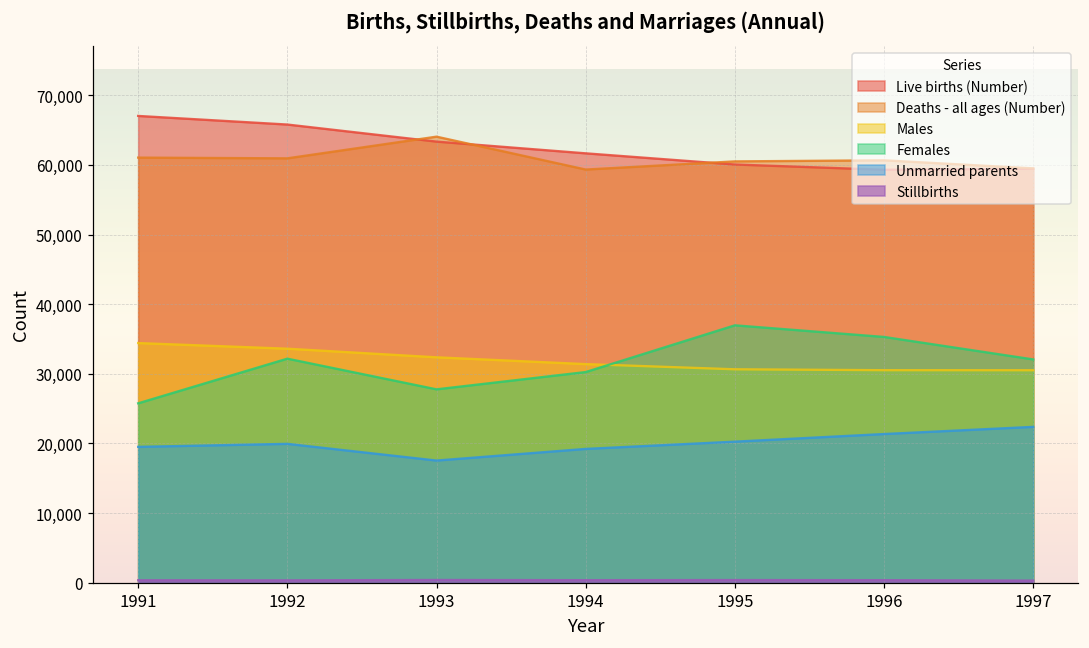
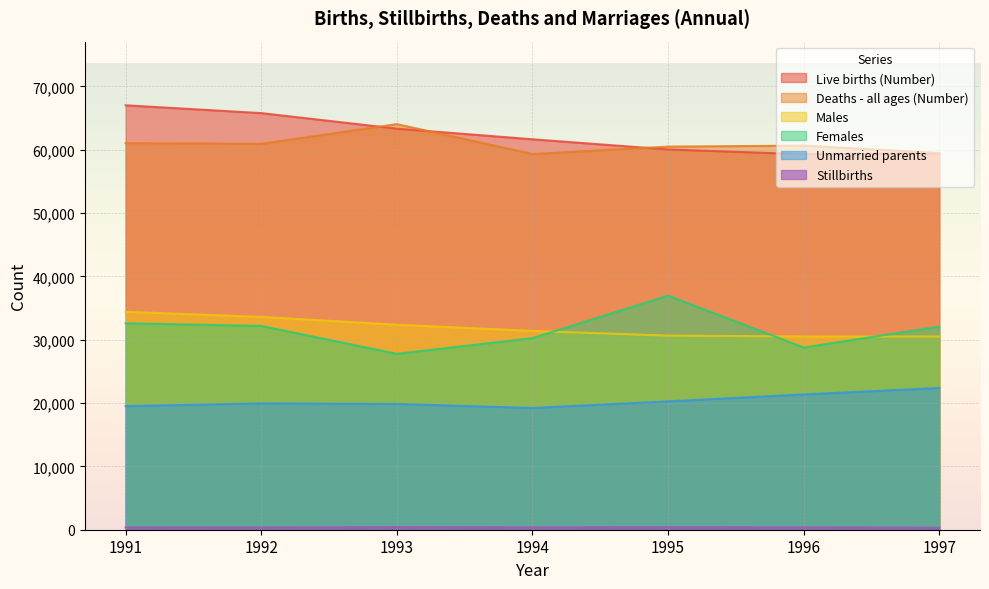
Females, 1991: 26,000 -> 33,000
Unmarried parents, 1993: 18,000 -> 20,000
Females, 1996: 35,000 -> 29,000
